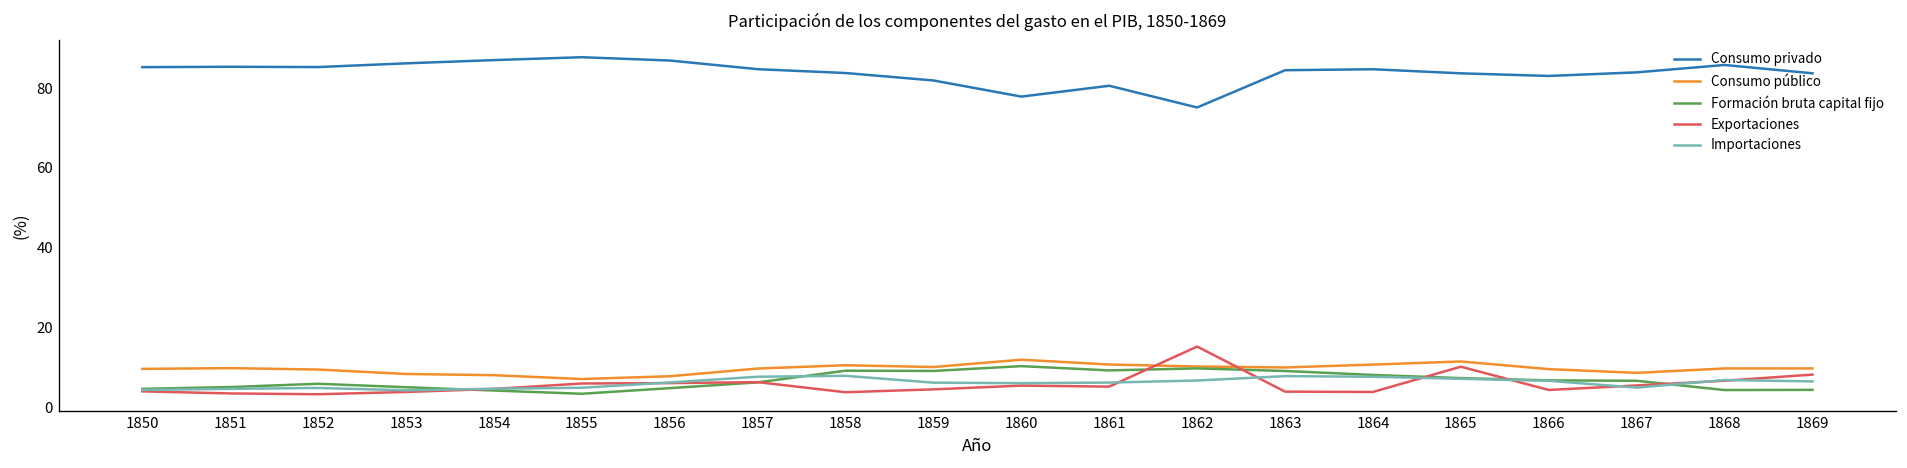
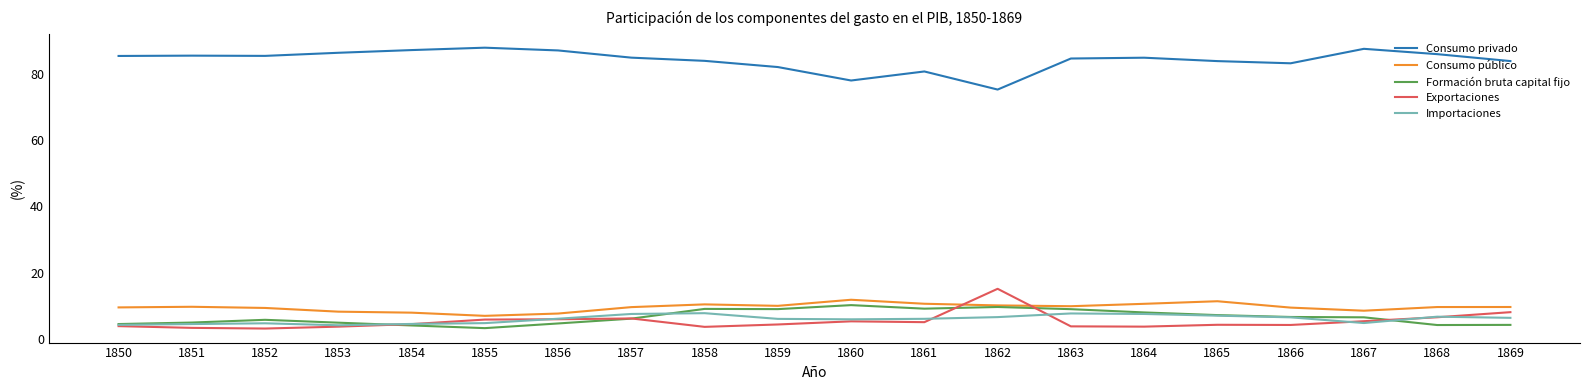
Exportaciones, 1865: 10 -> 4
Consumo privado, 1867: 84 -> 87
